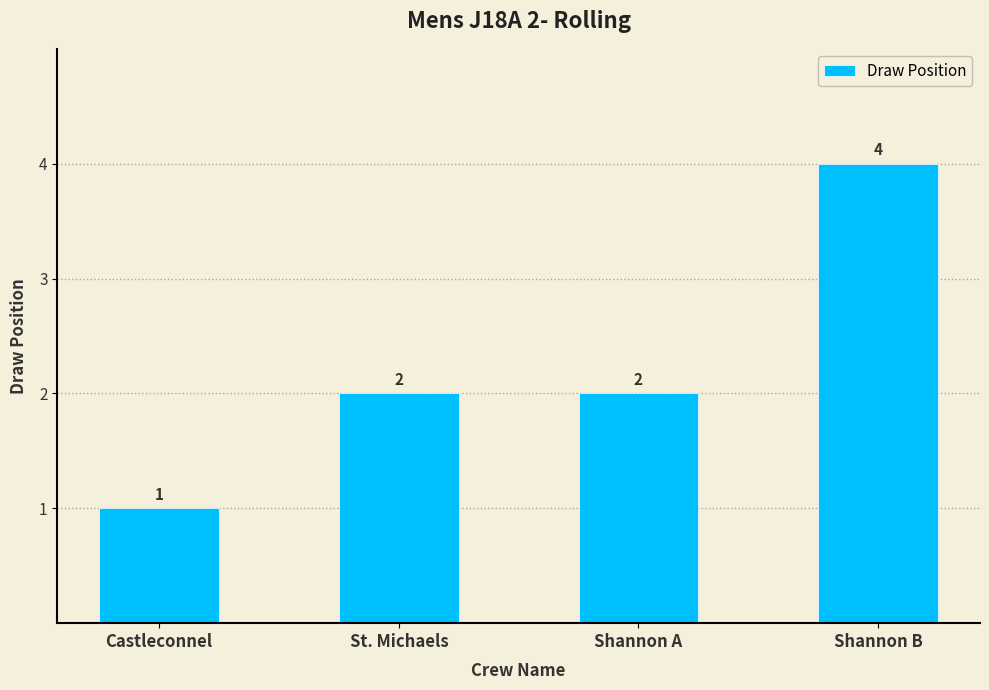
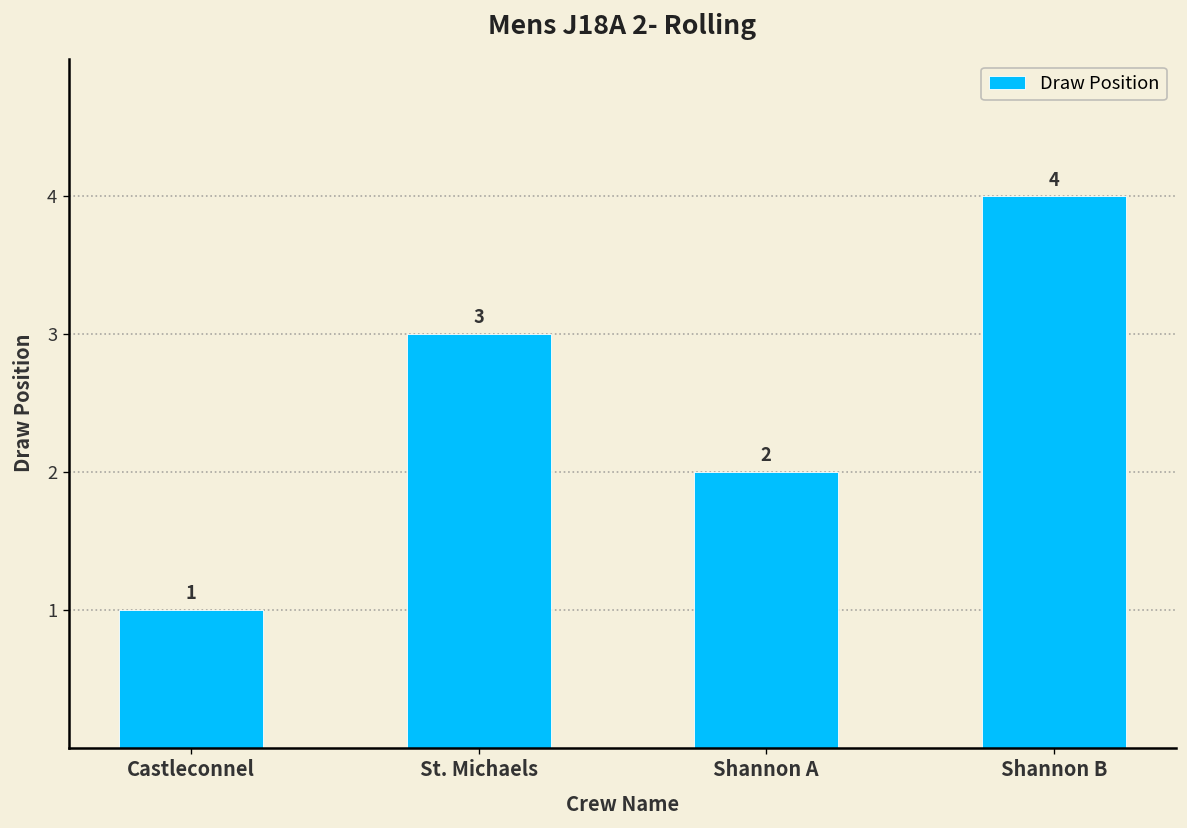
St. Michaels: 2 -> 3
